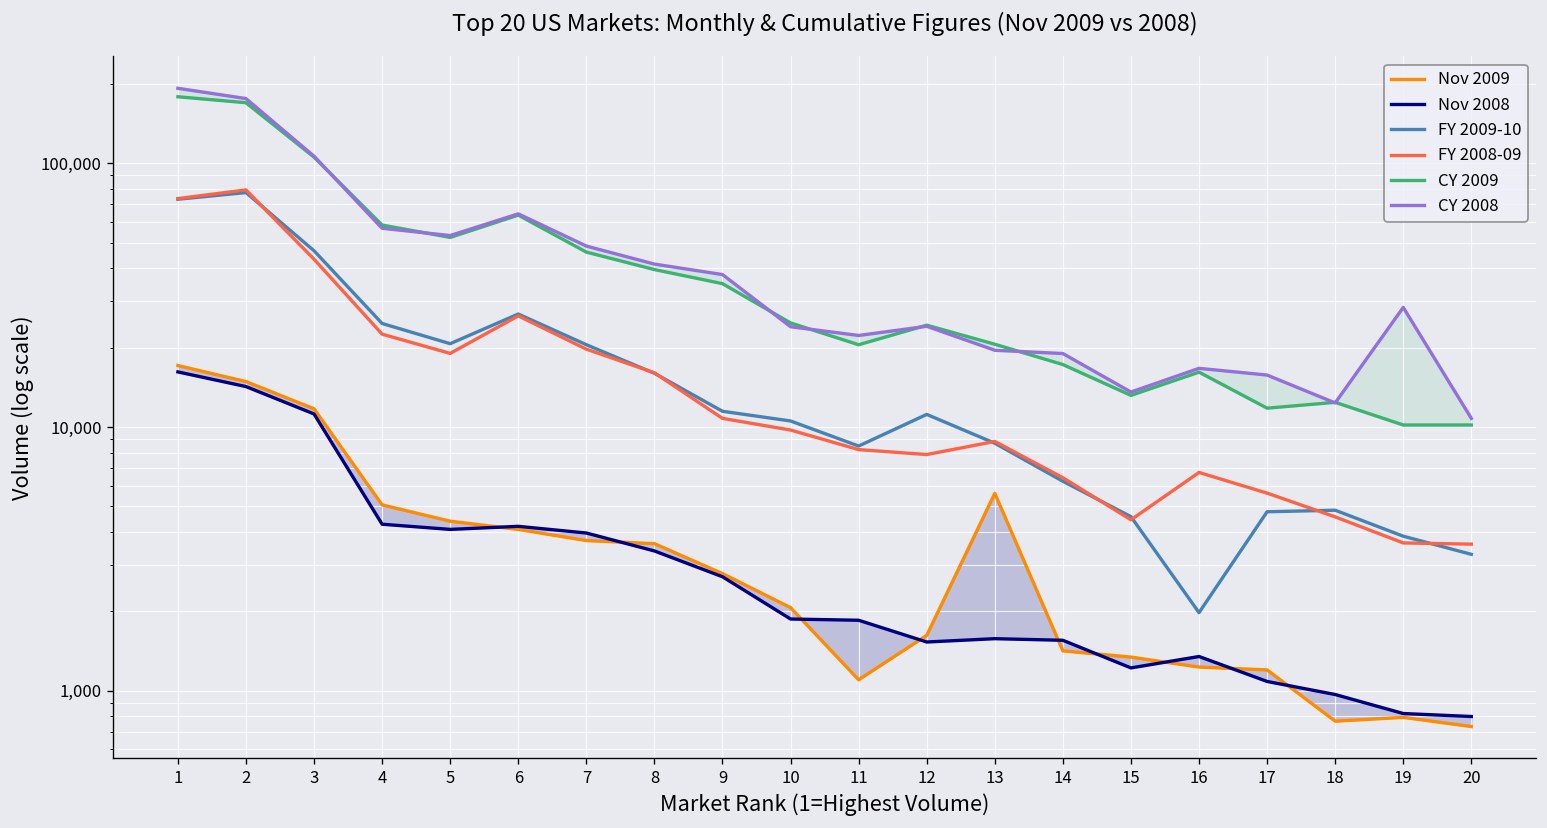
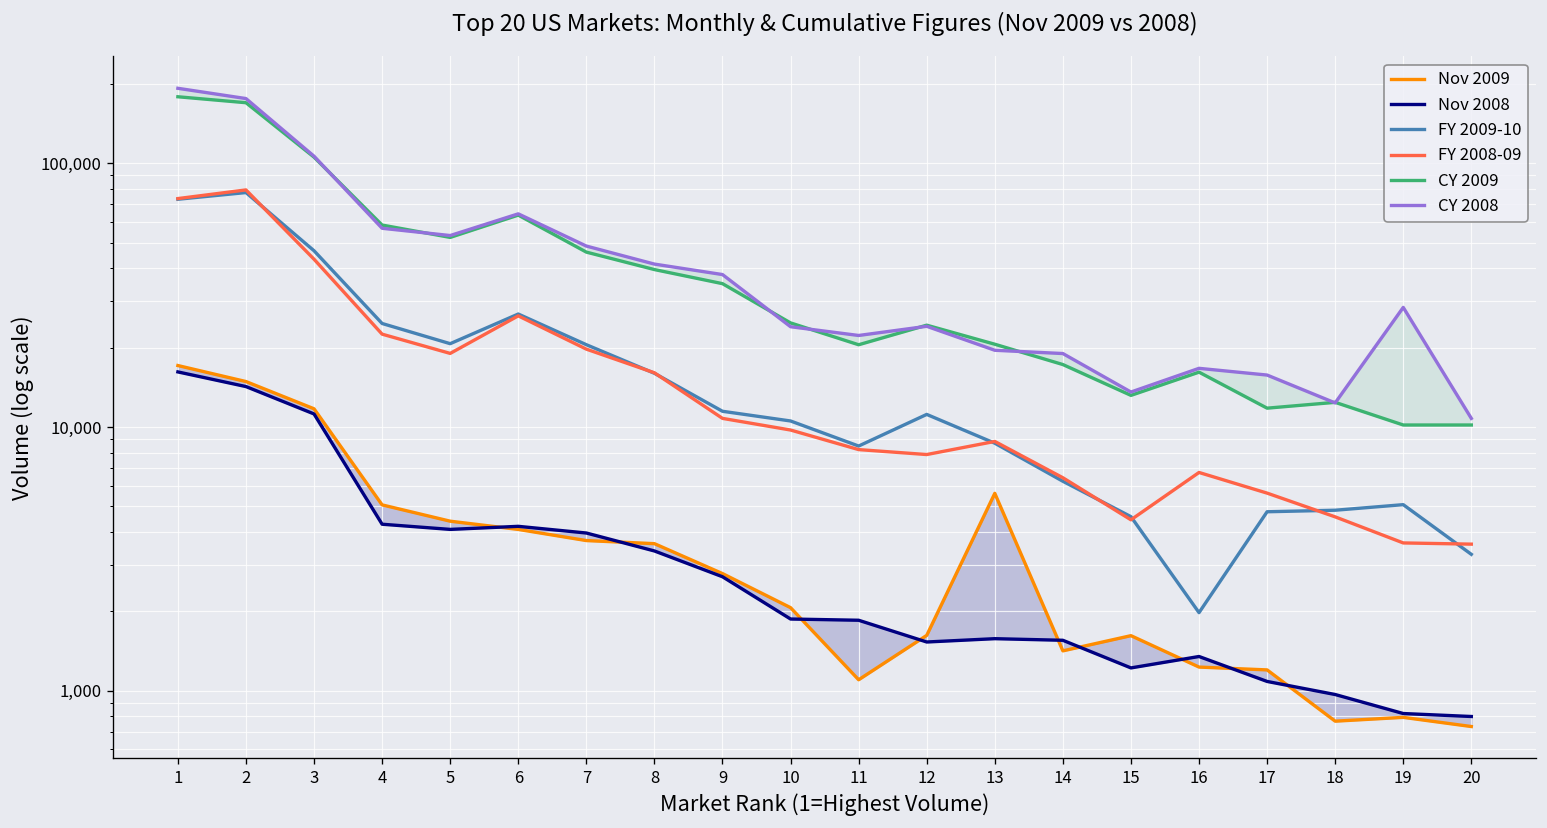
Nov 2009, 15: 1,300 -> 1,600
FY 2009-10, 19: 3,900 -> 5,100
